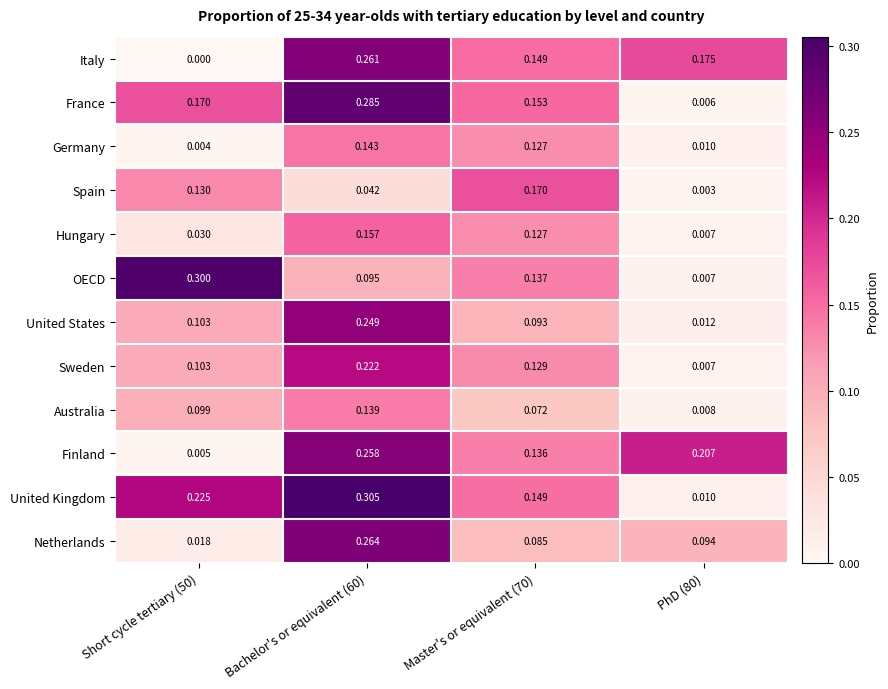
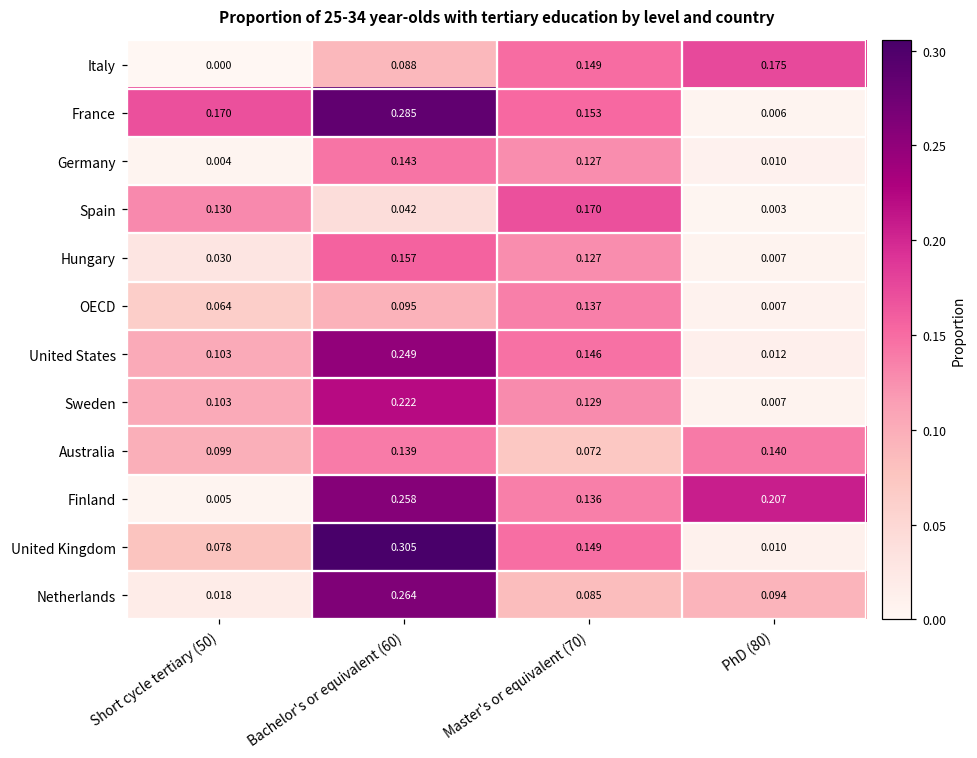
Italy, Bachelor's or equivalent (60): 0.261 -> 0.088
OECD, Short cycle tertiary (50): 0.300 -> 0.064
United States, Master's or equivalent (70): 0.093 -> 0.146
Australia, PhD (80): 0.008 -> 0.140
United Kingdom, Short cycle tertiary (50): 0.225 -> 0.078
